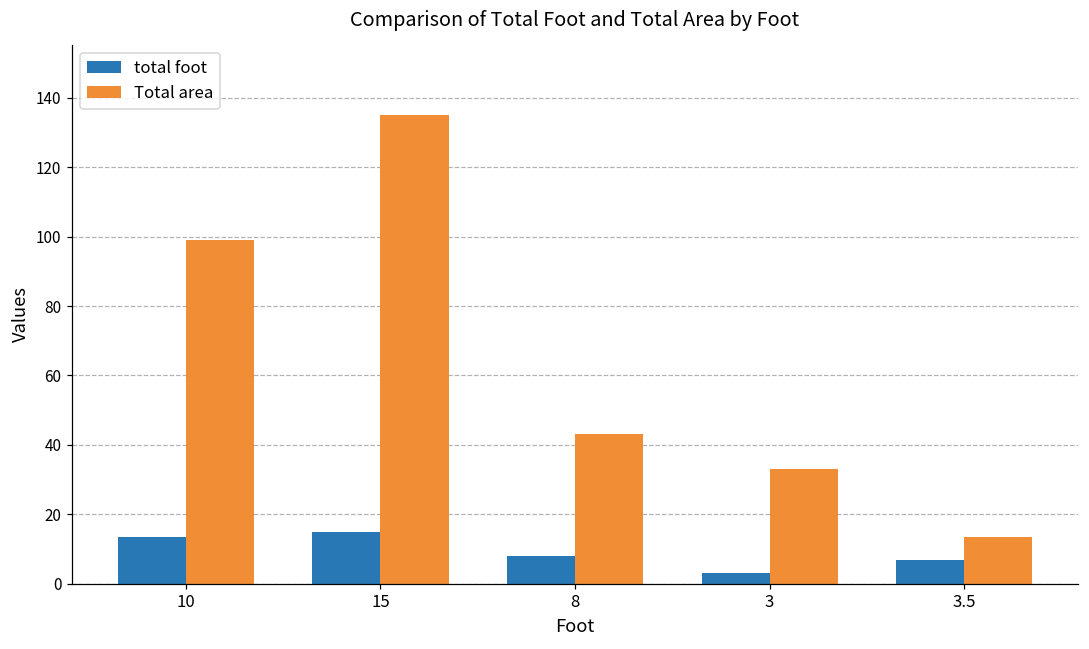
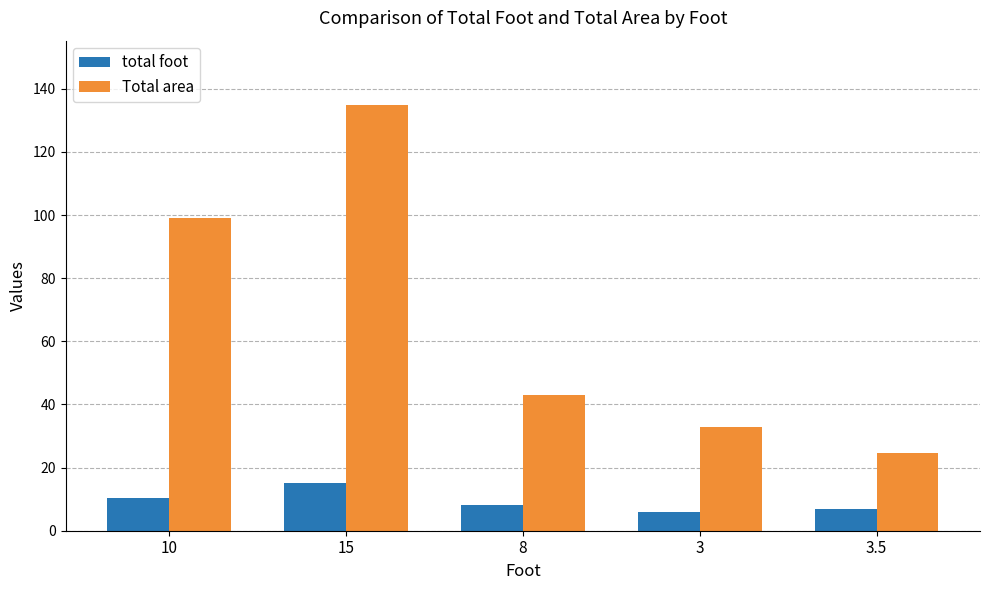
total foot, 10: 13 -> 10
total foot, 3: 3 -> 6
Total area, 3.5: 14 -> 25
